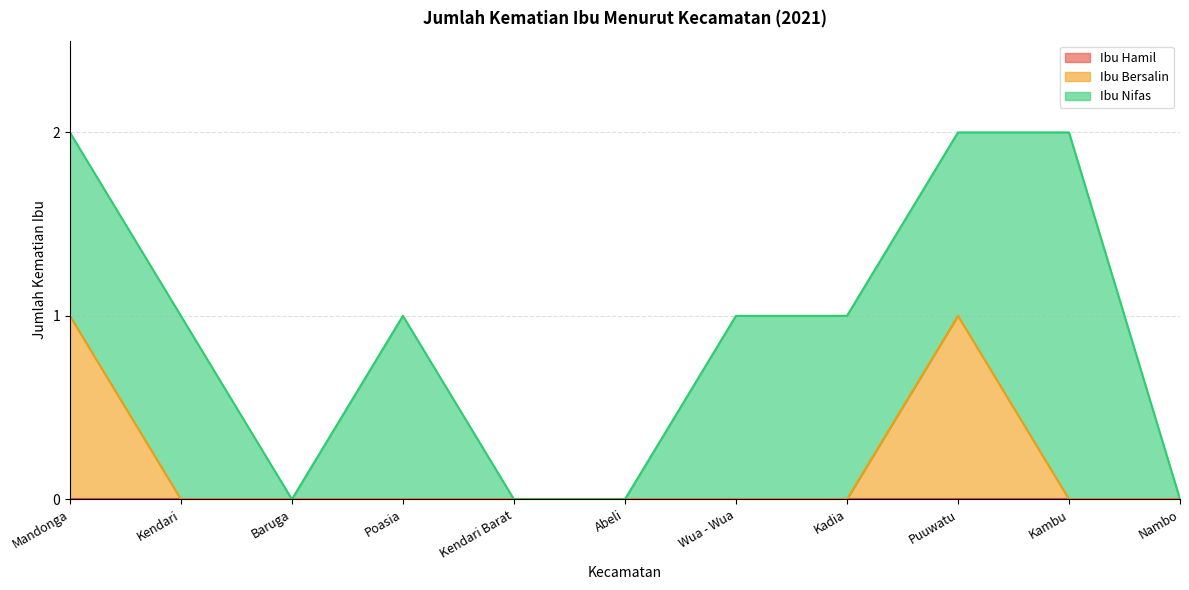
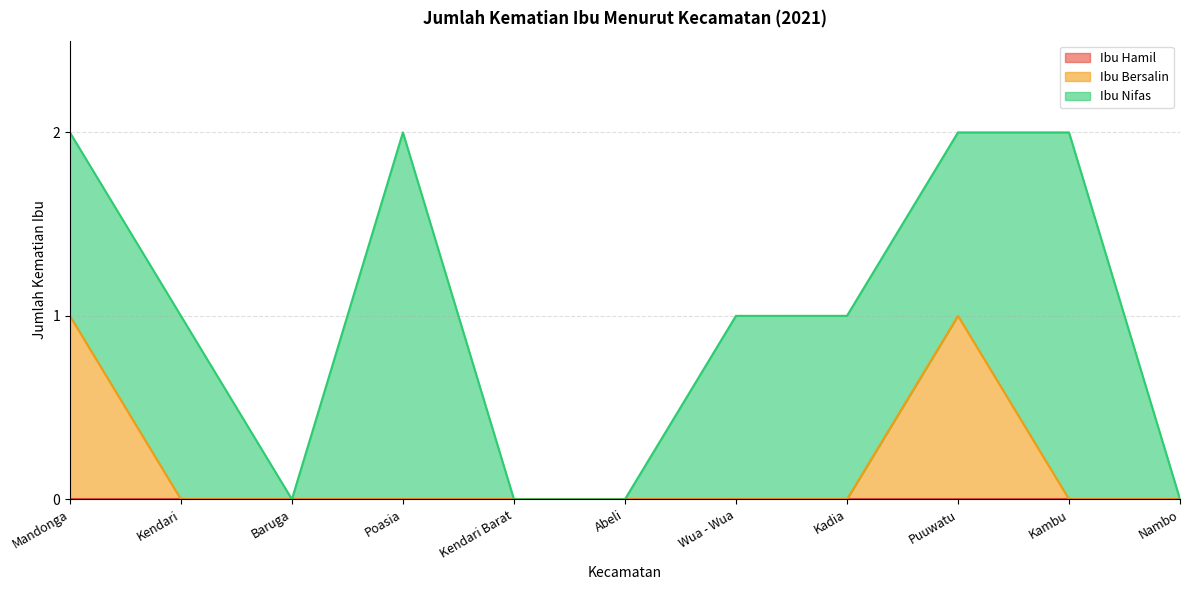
Ibu Nifas, Poasia: 1 -> 2
